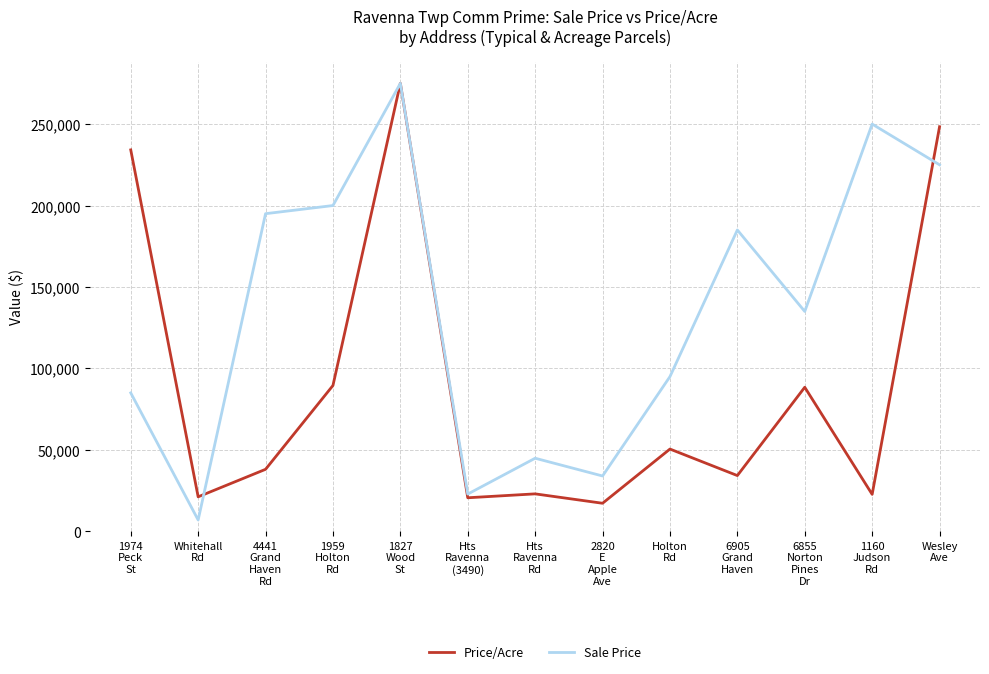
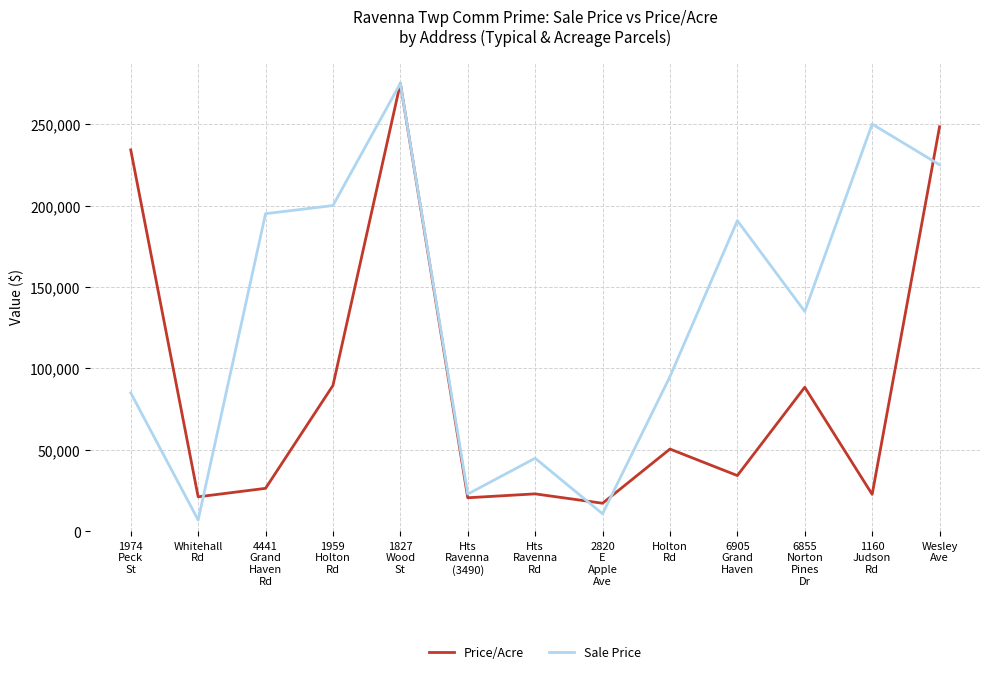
Price/Acre, 4441 Grand Haven Rd: 38,000 -> 26,000
Sale Price, 2820 E Apple Ave: 34,000 -> 11,000
Sale Price, 6905 Grand Haven: 185,000 -> 191,000
